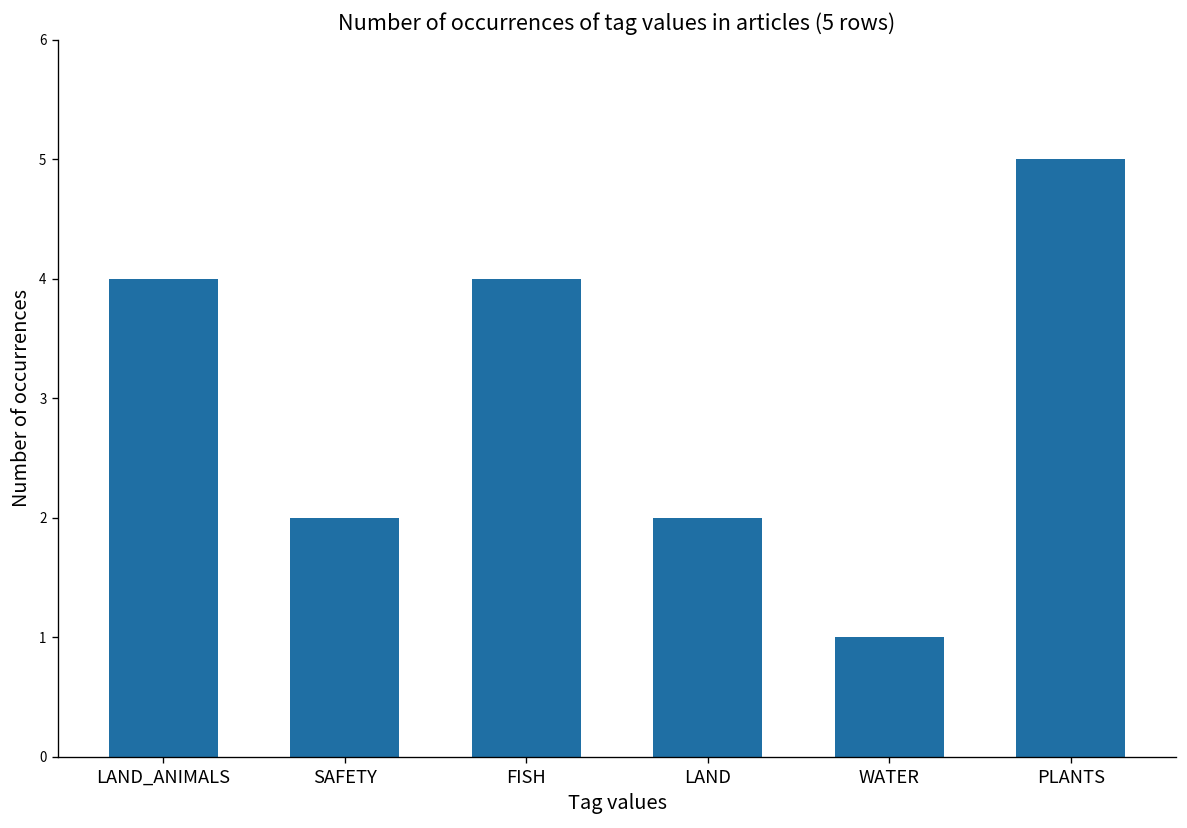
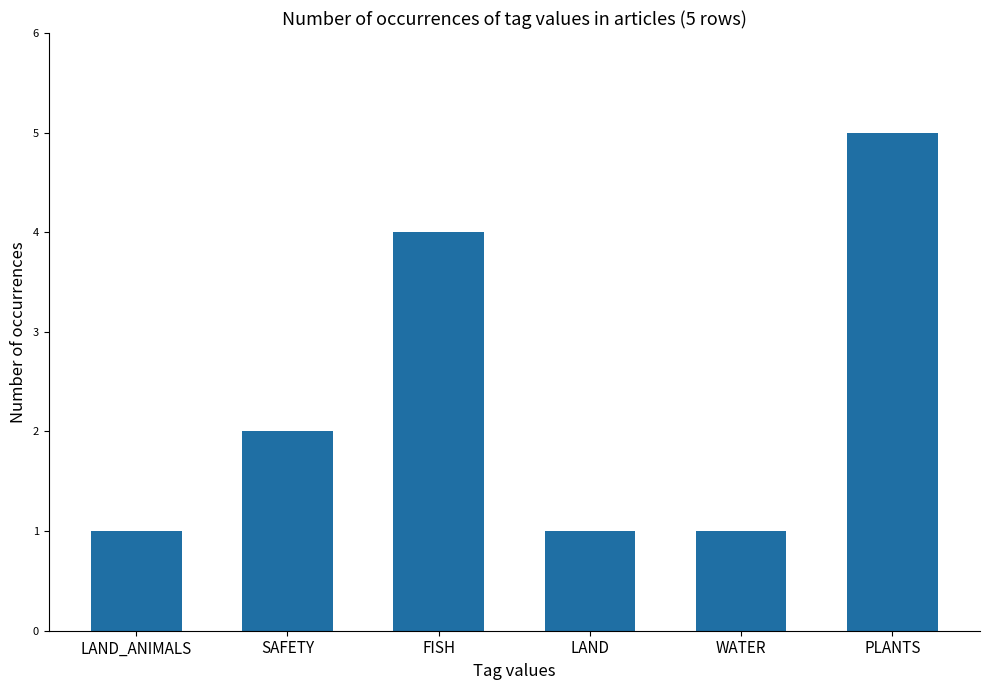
LAND_ANIMALS: 4 -> 1
LAND: 2 -> 1
